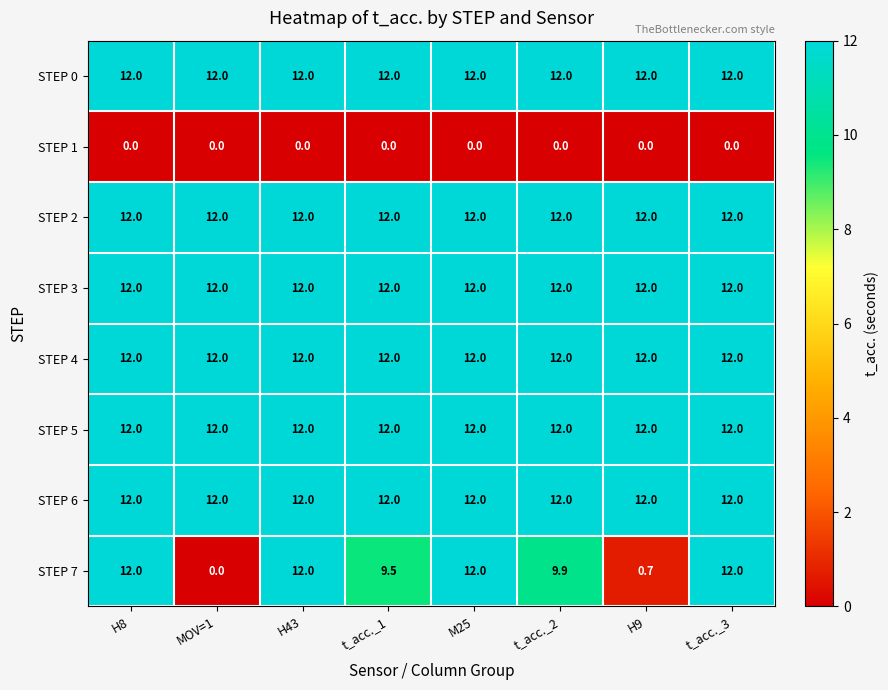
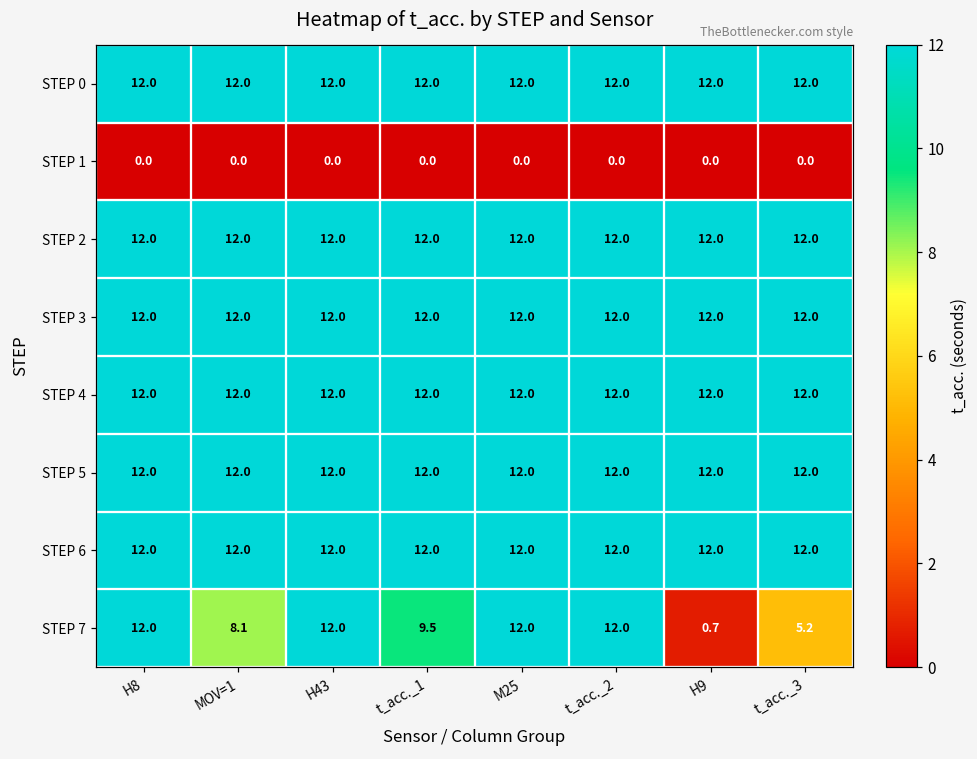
STEP 7, MOV=1: 0.0 -> 8.1
STEP 7, t_acc._2: 9.9 -> 12.0
STEP 7, t_acc._3: 12.0 -> 5.2
